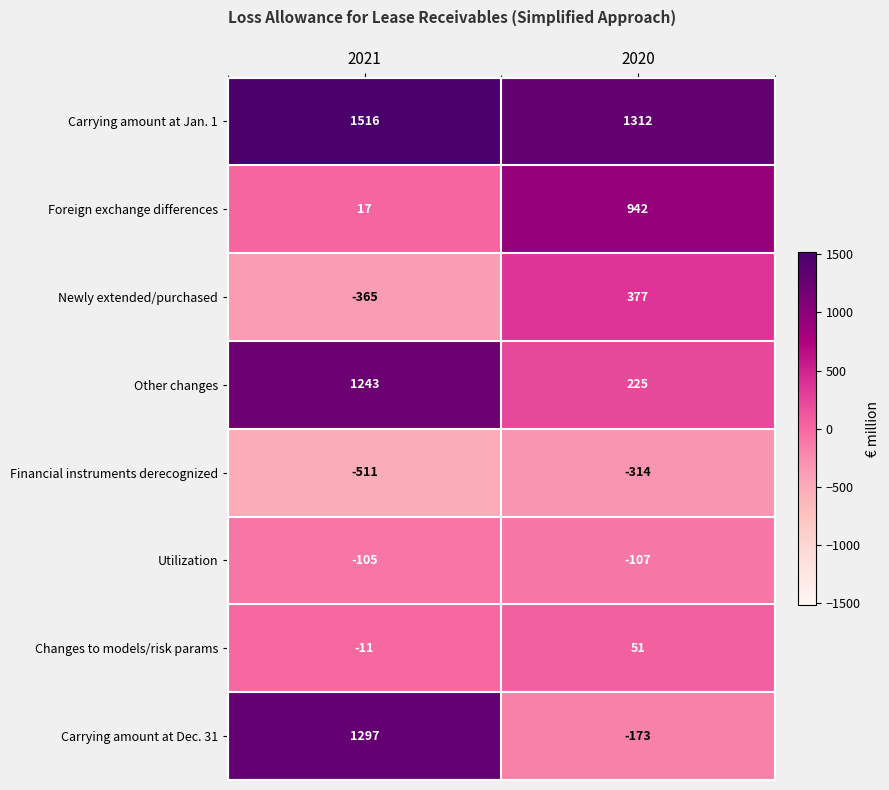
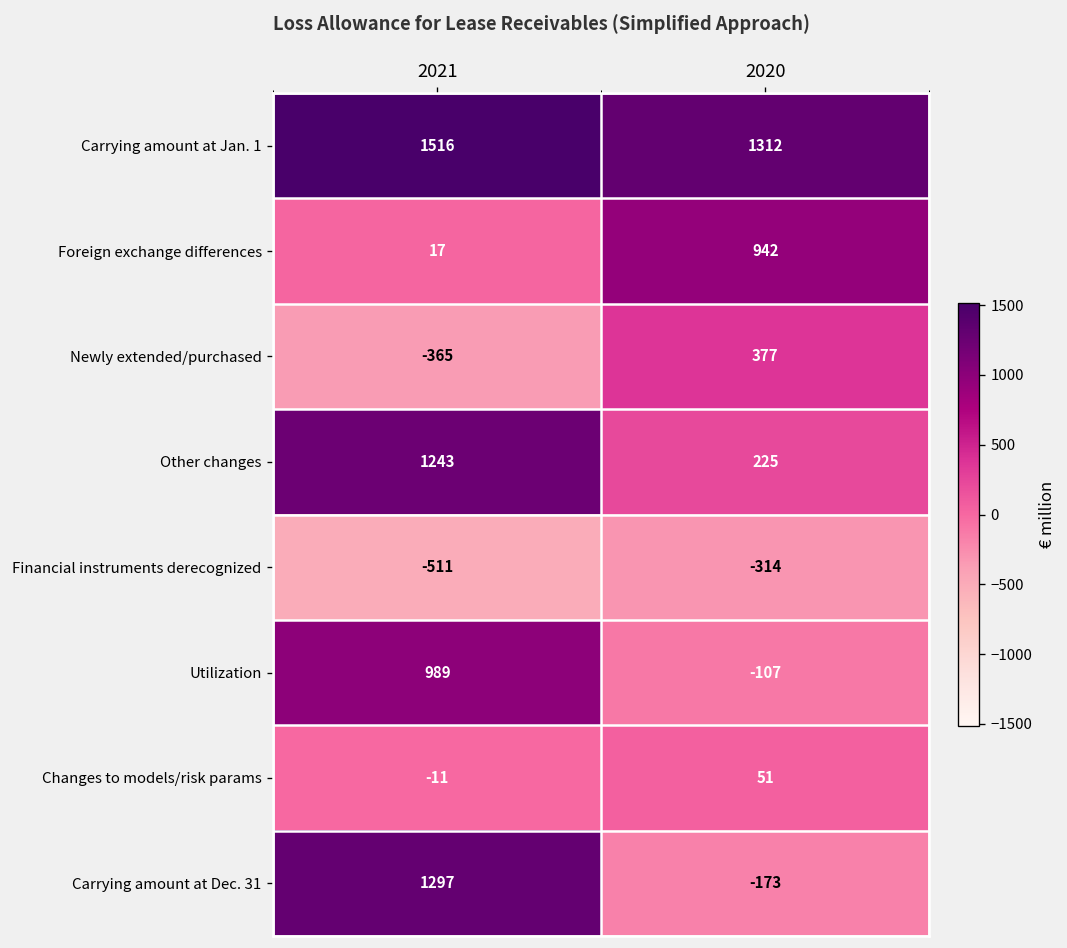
Utilization, 2021: -105 -> 989
